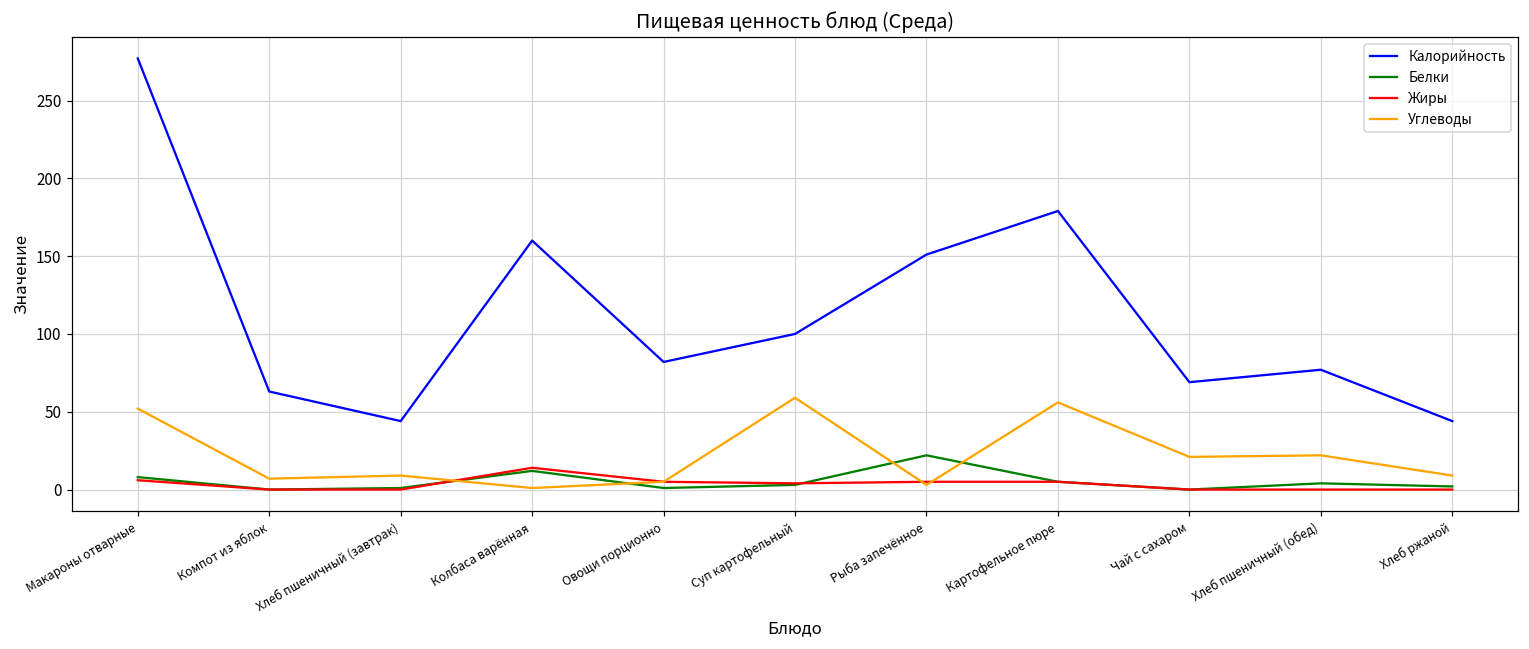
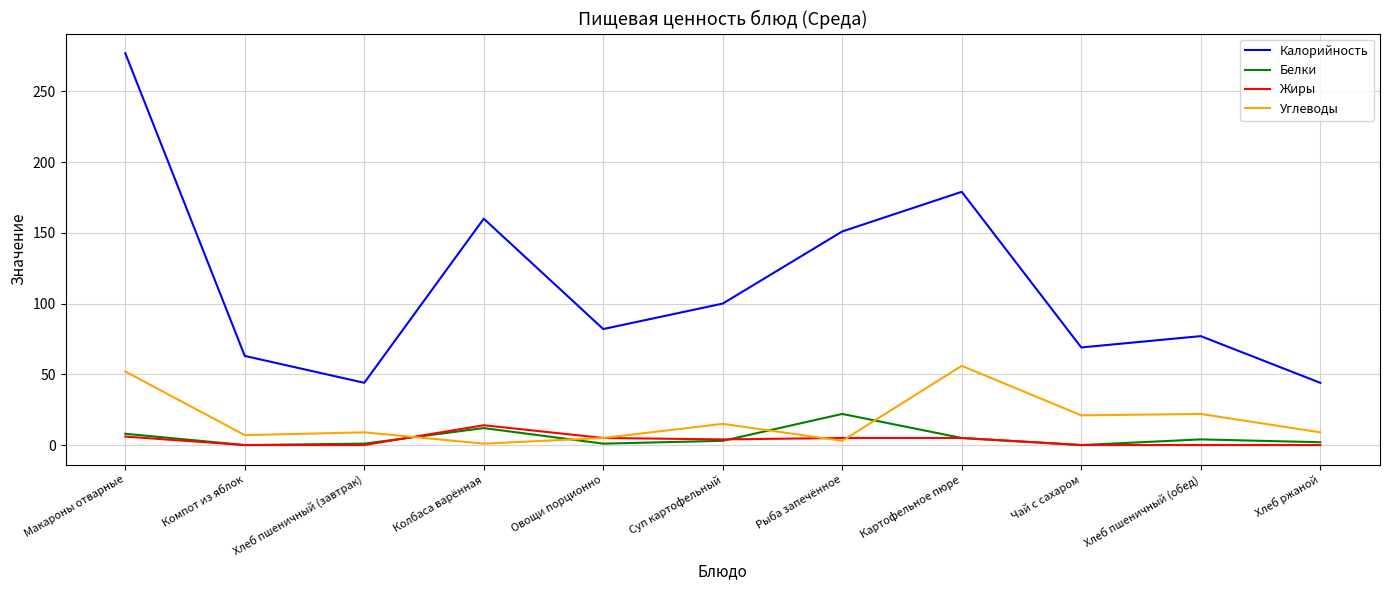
Углеводы, Суп картофельный: 59 -> 15
